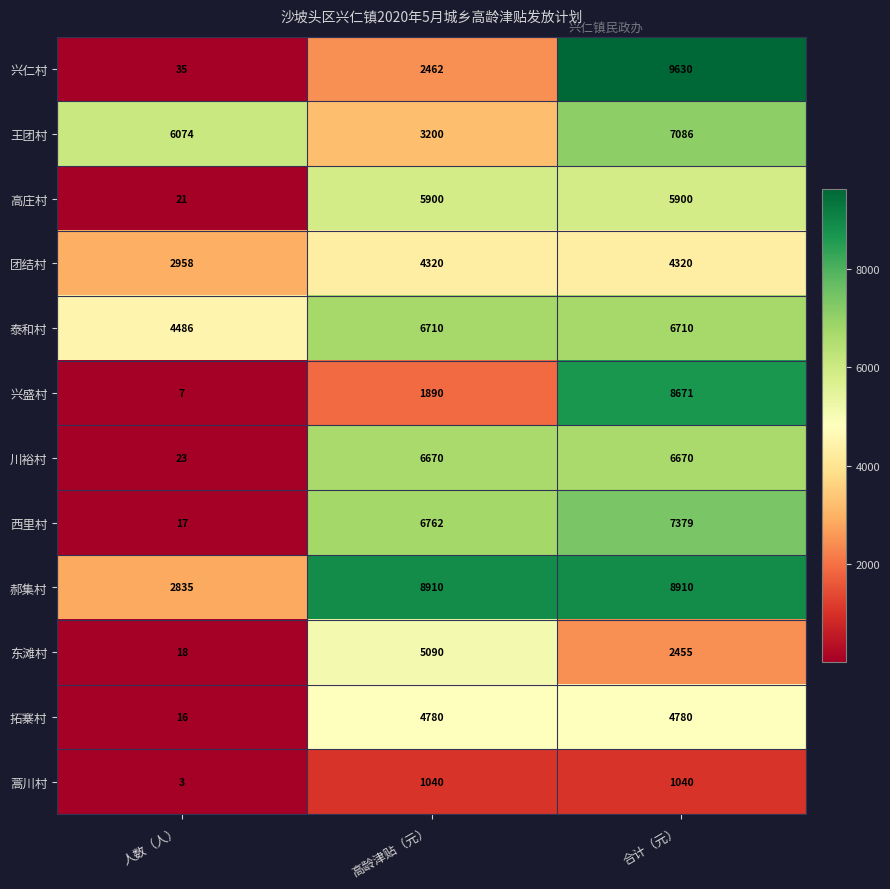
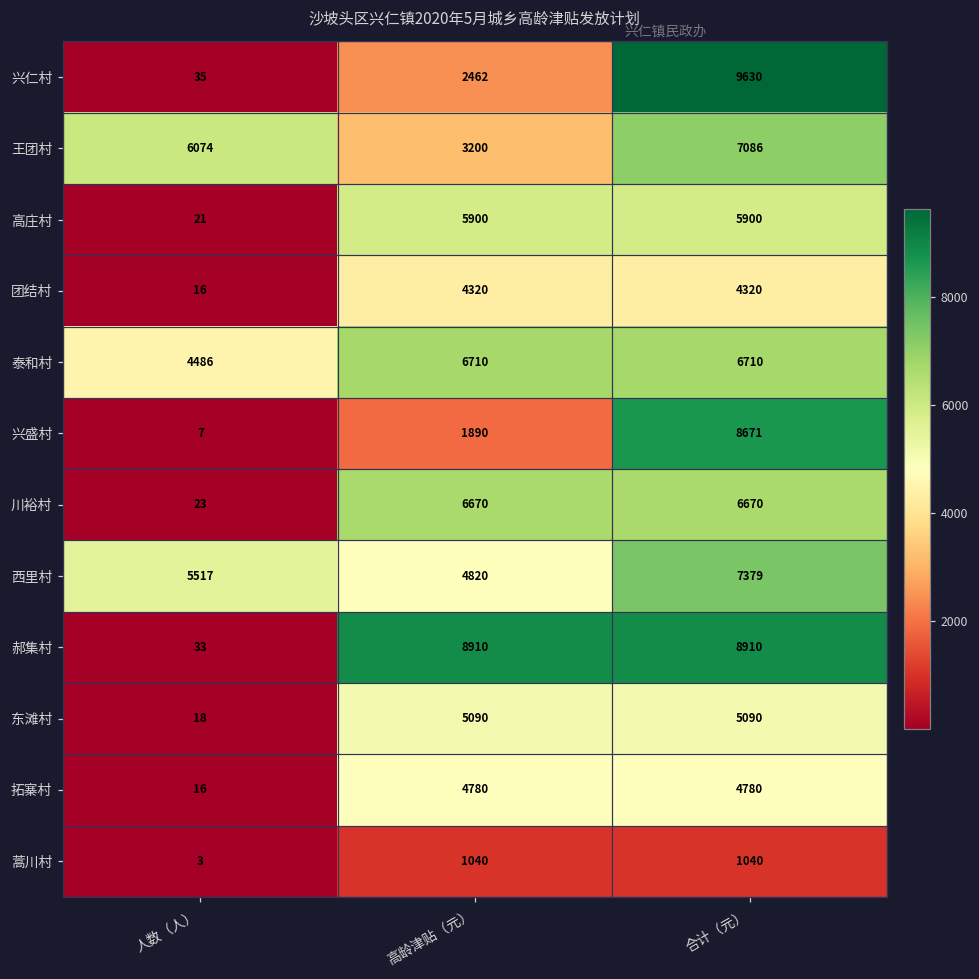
团结村, 人数（人）: 2958 -> 16
西里村, 人数（人）: 17 -> 5517
西里村, 高龄津贴（元）: 6762 -> 4820
郝集村, 人数（人）: 2835 -> 33
东滩村, 合计（元）: 2455 -> 5090
